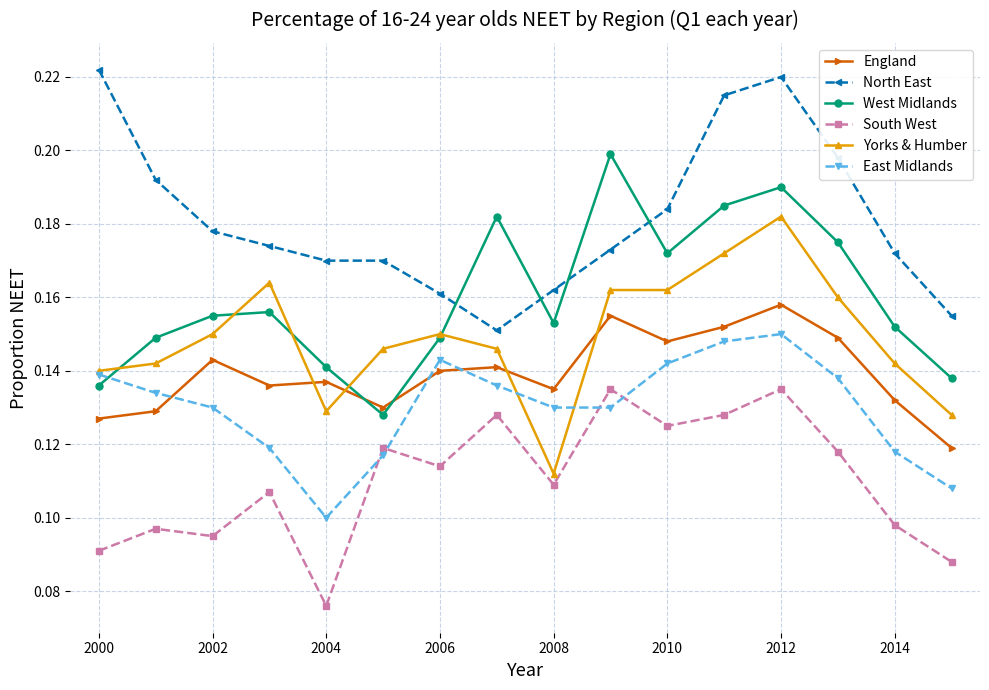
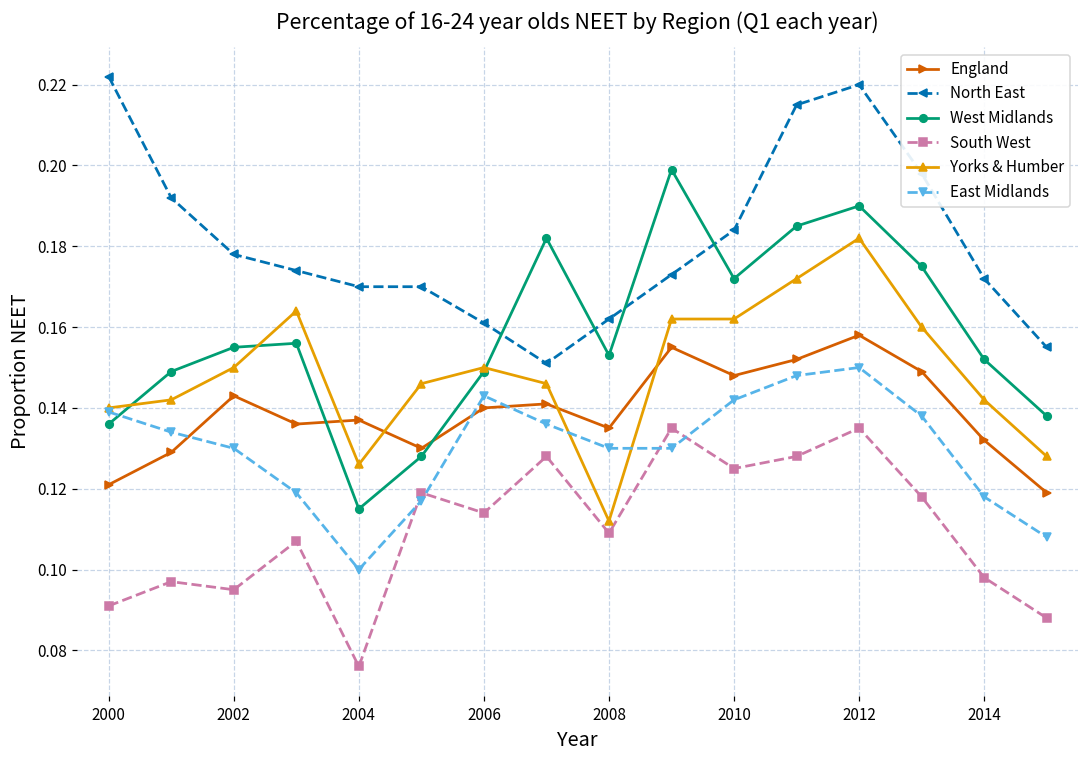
England, 2000: 0.127 -> 0.121
West Midlands, 2004: 0.141 -> 0.115
Yorks & Humber, 2004: 0.129 -> 0.126
